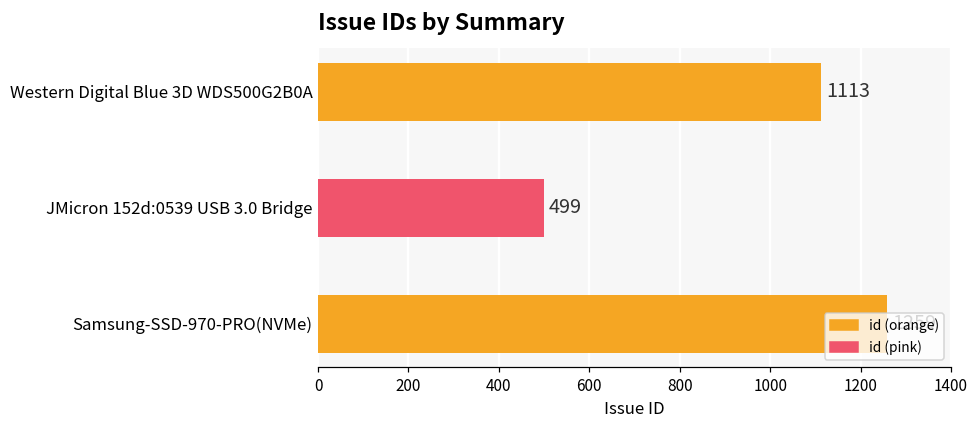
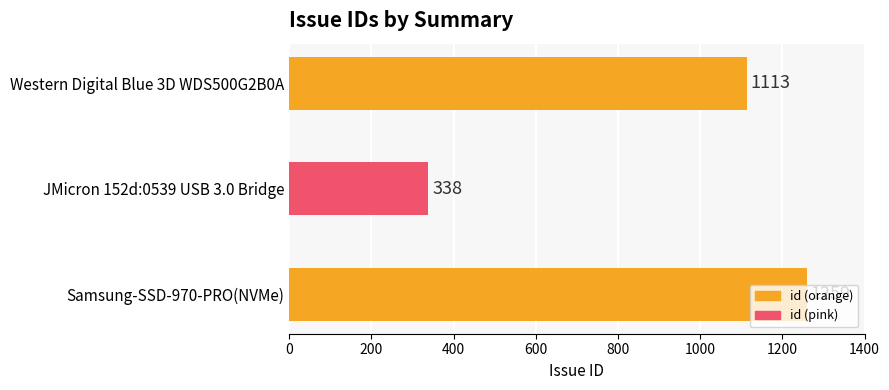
JMicron 152d:0539 USB 3.0 Bridge: 499 -> 338
